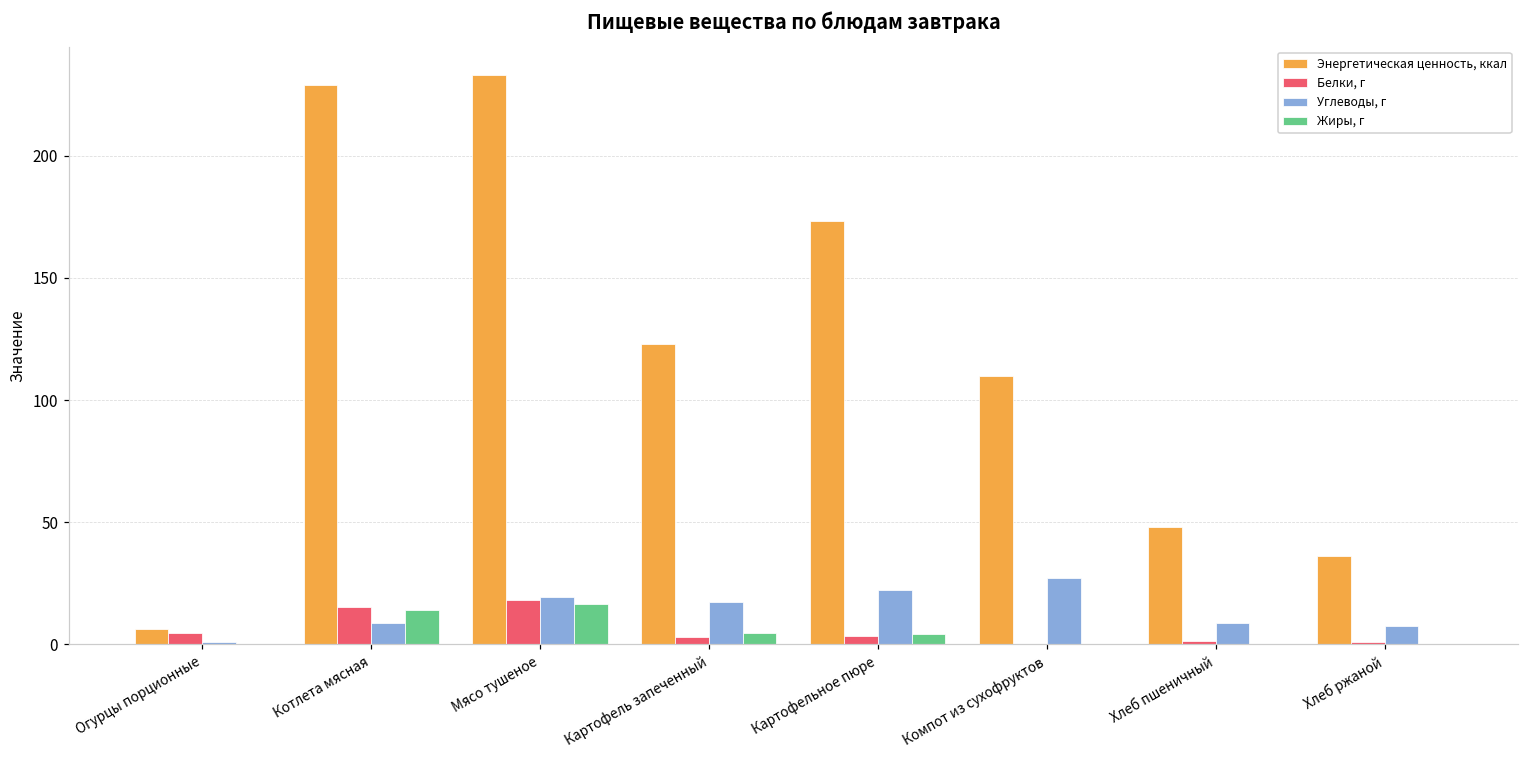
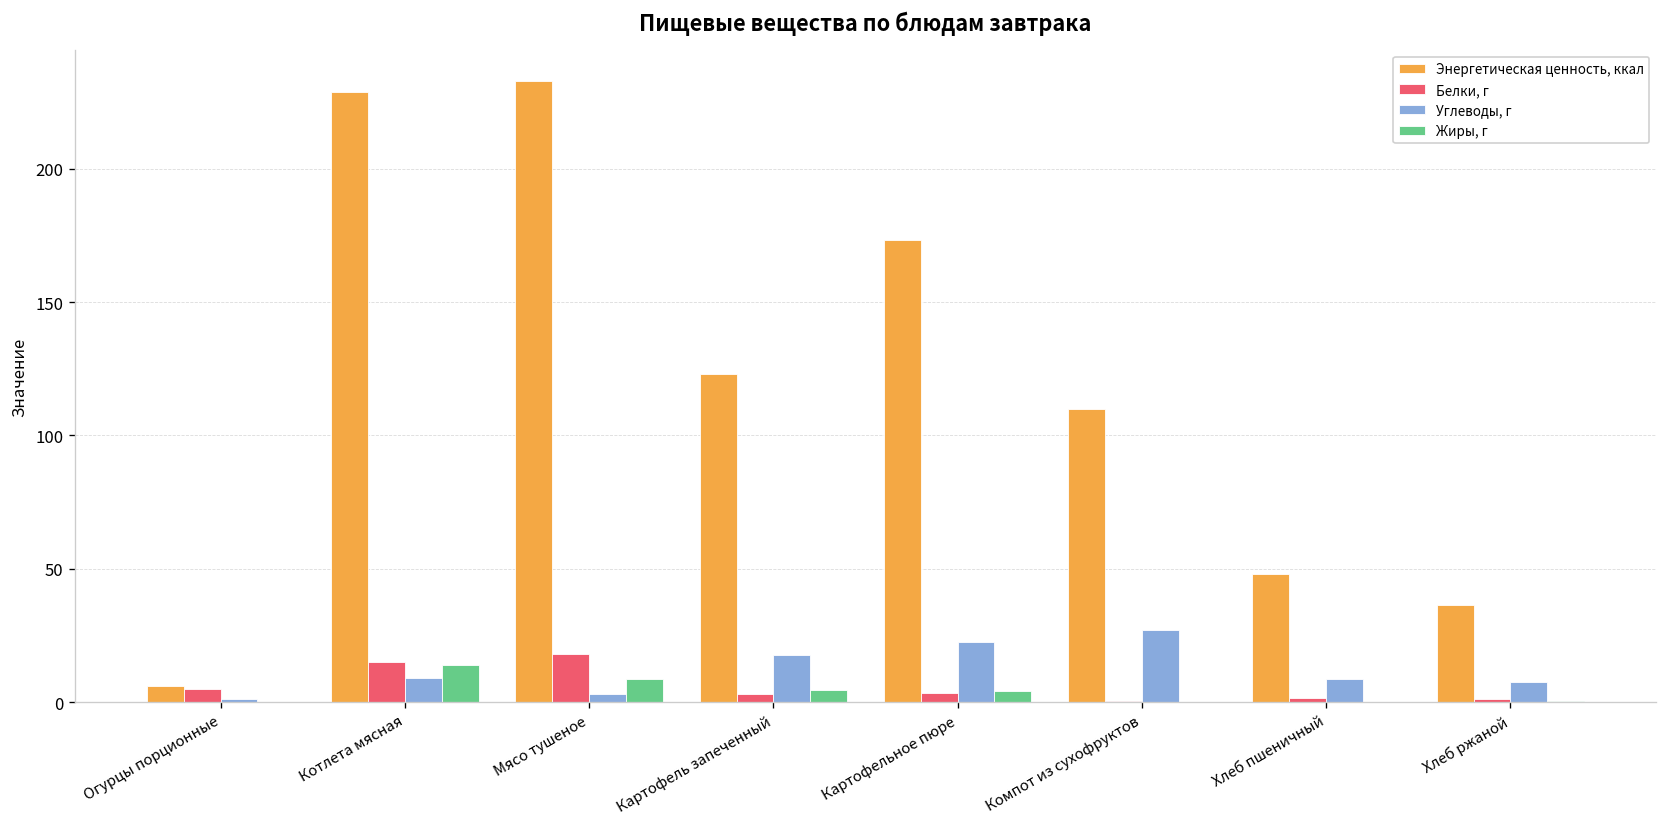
Углеводы, г, Мясо тушеное: 20 -> 3
Жиры, г, Мясо тушеное: 17 -> 9
